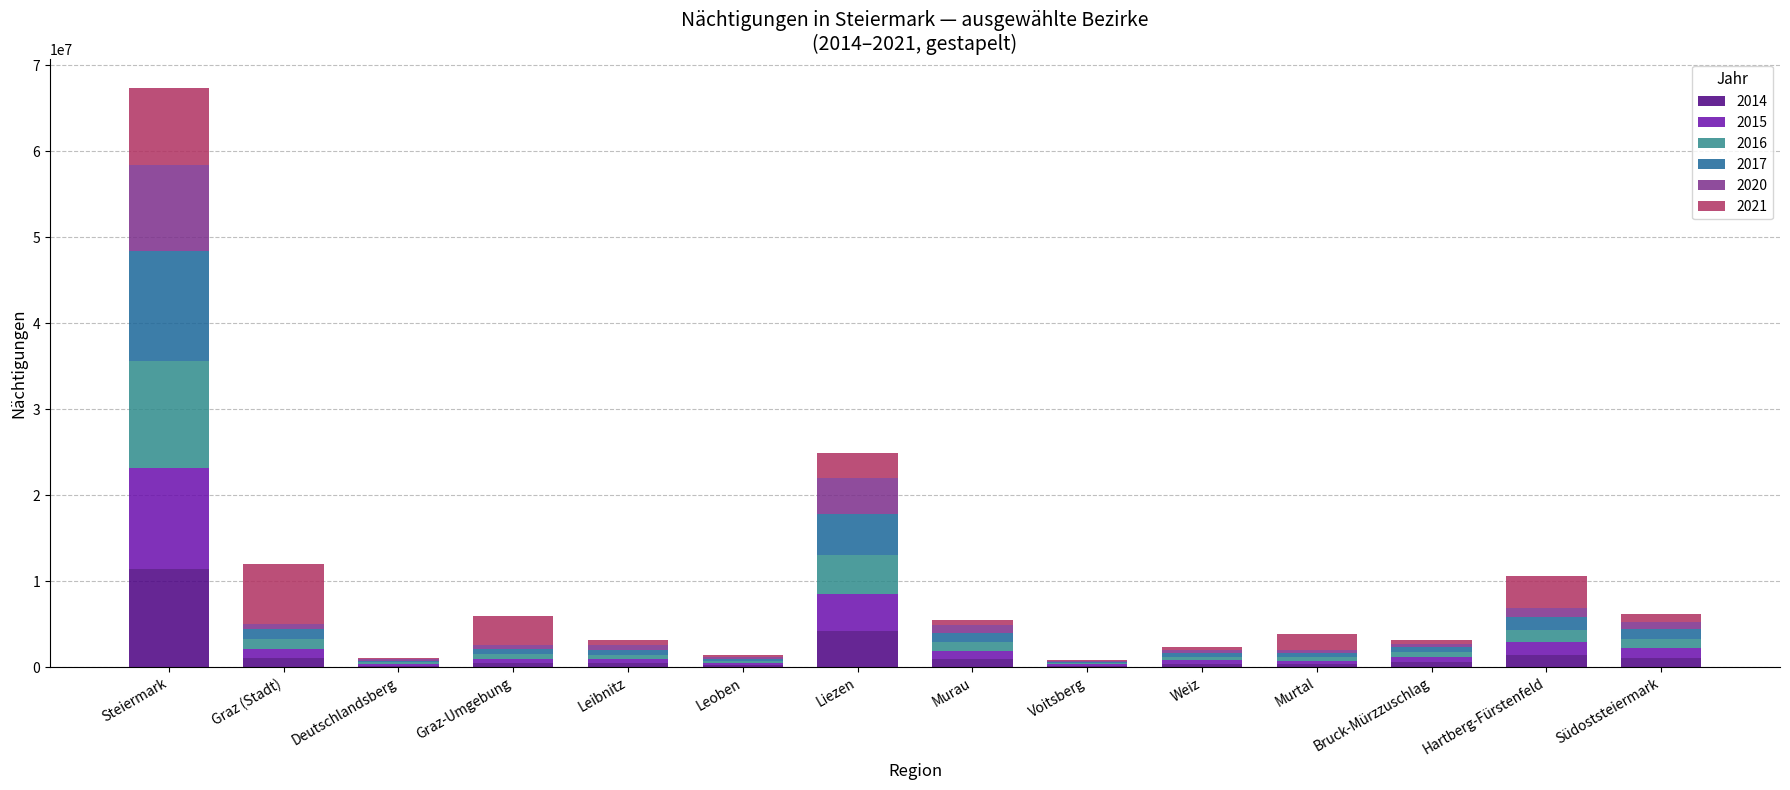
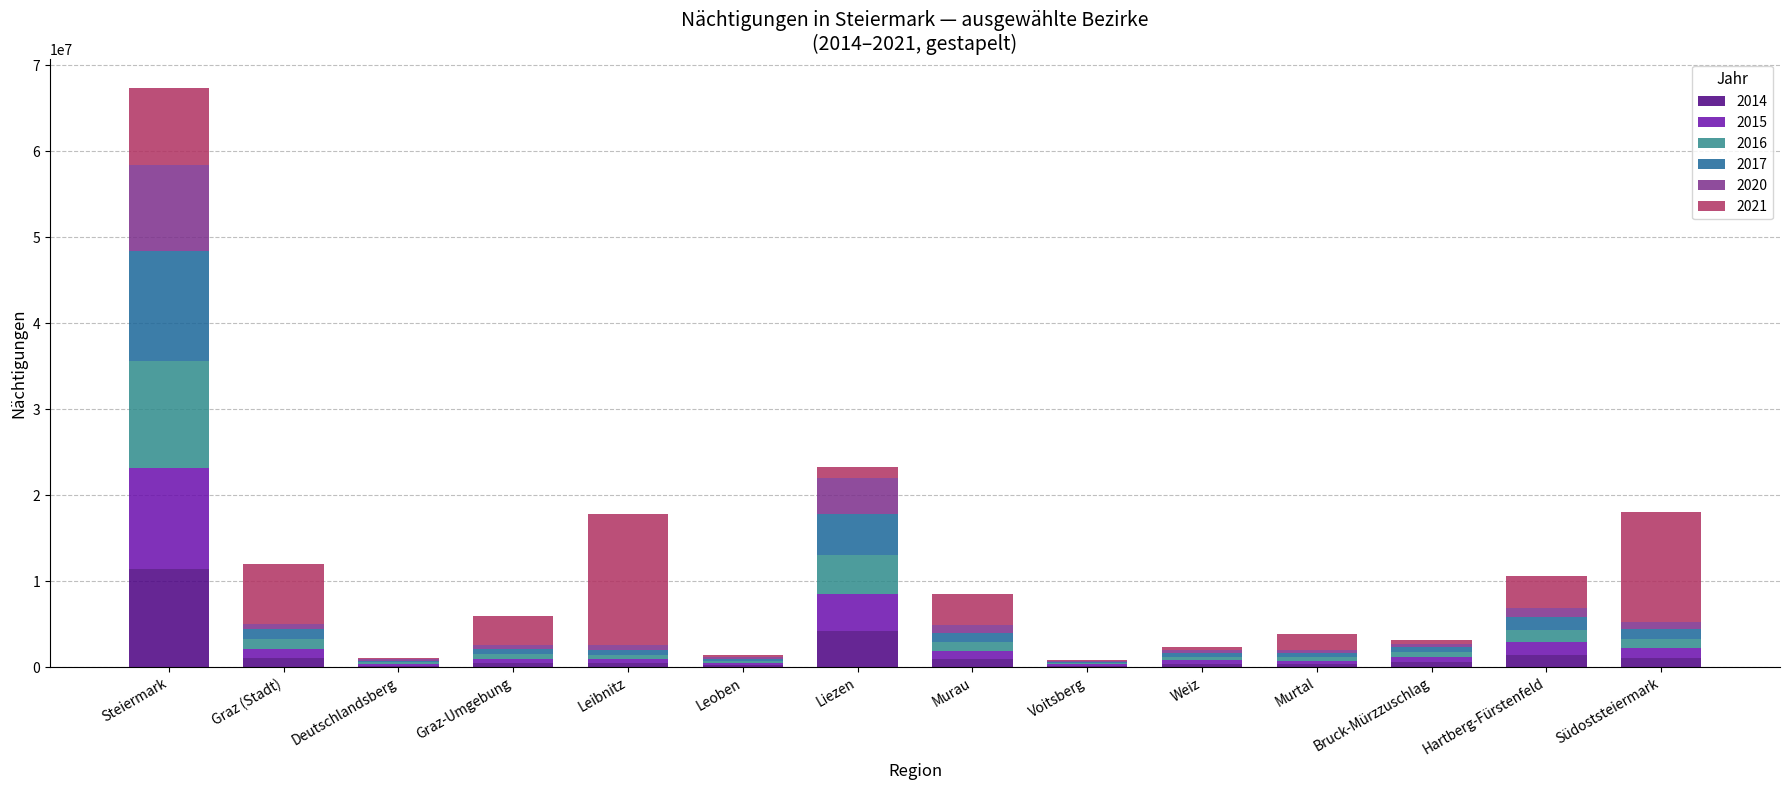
2021, Leibnitz: 1000000 -> 15000000
2021, Liezen: 3000000 -> 1000000
2021, Murau: 1000000 -> 4000000
2021, Südoststeiermark: 1000000 -> 13000000
